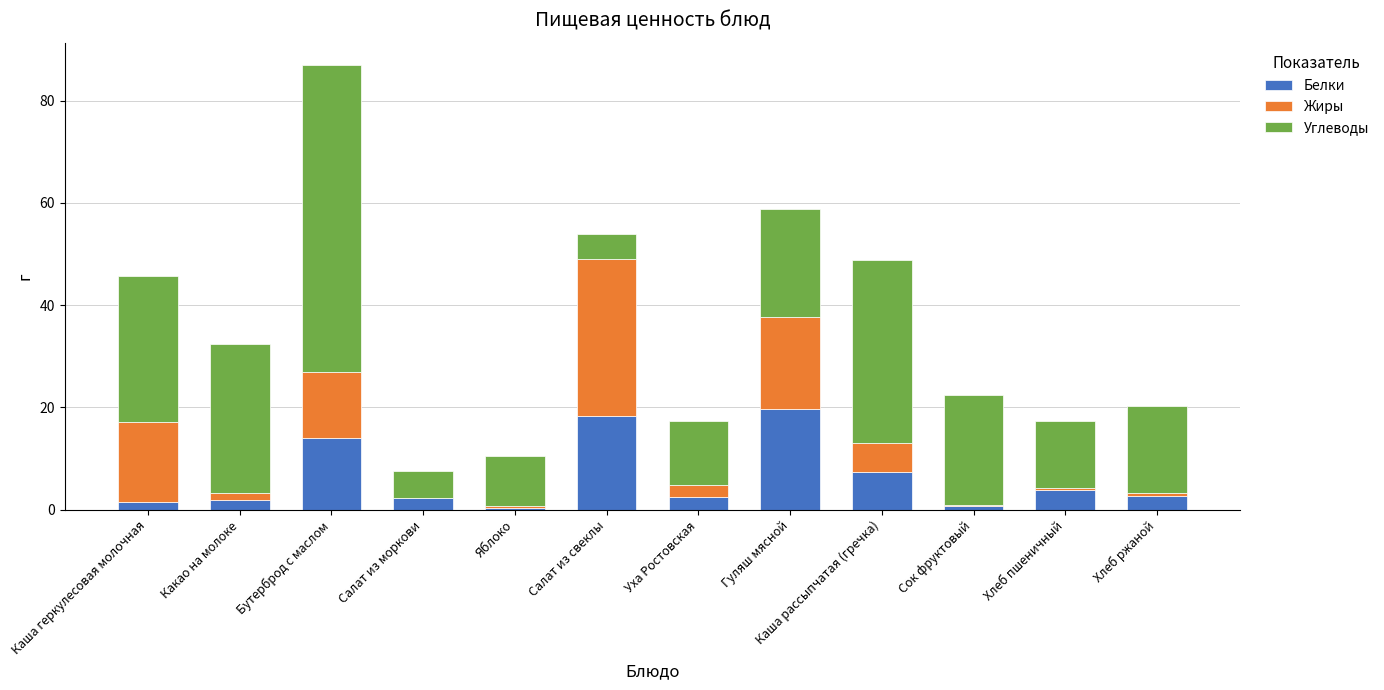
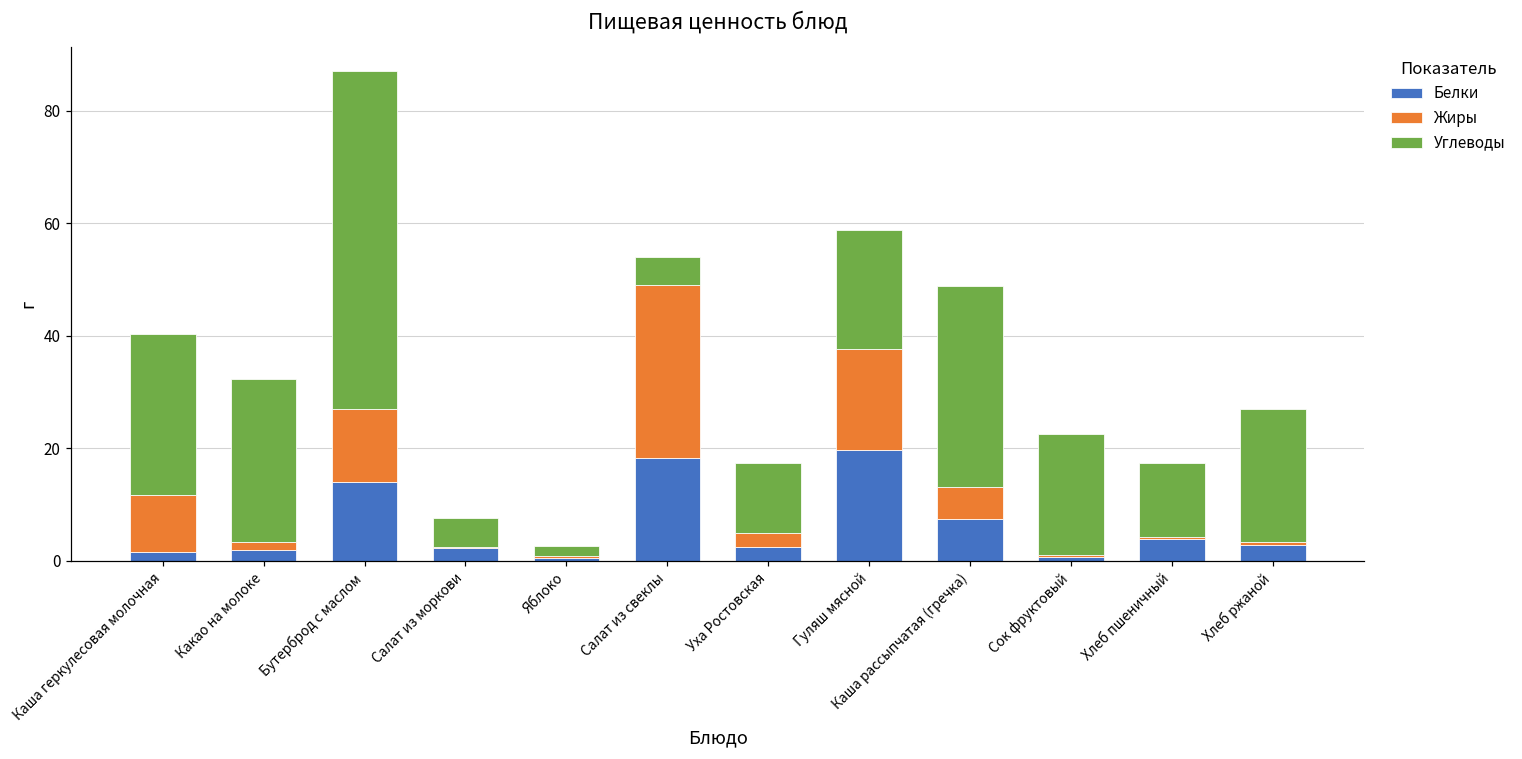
Жиры, Каша геркулесовая молочная: 16 -> 10
Углеводы, Яблоко: 10 -> 2
Углеводы, Хлеб ржаной: 17 -> 24
